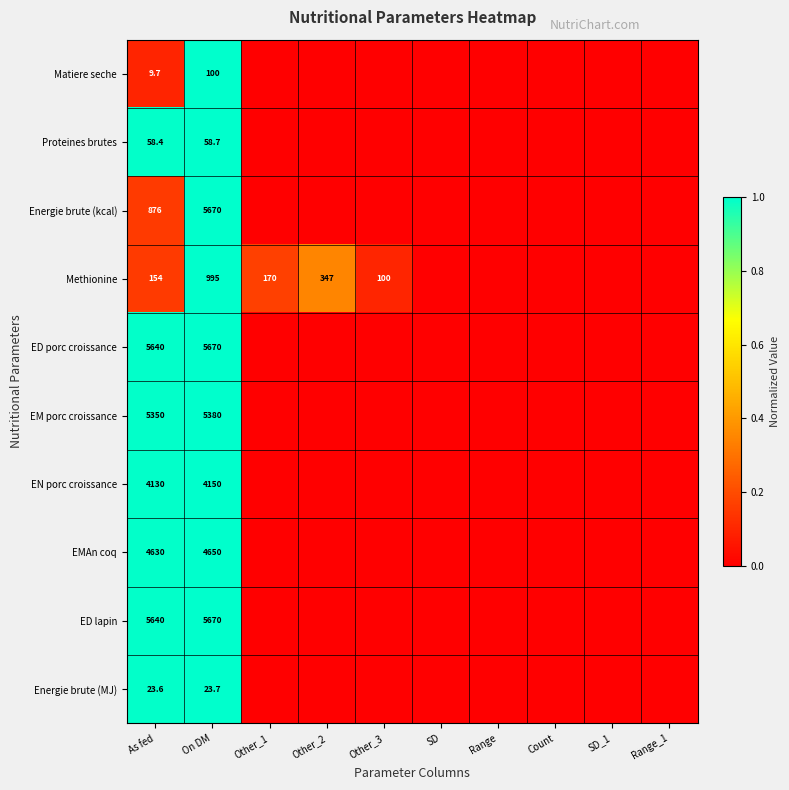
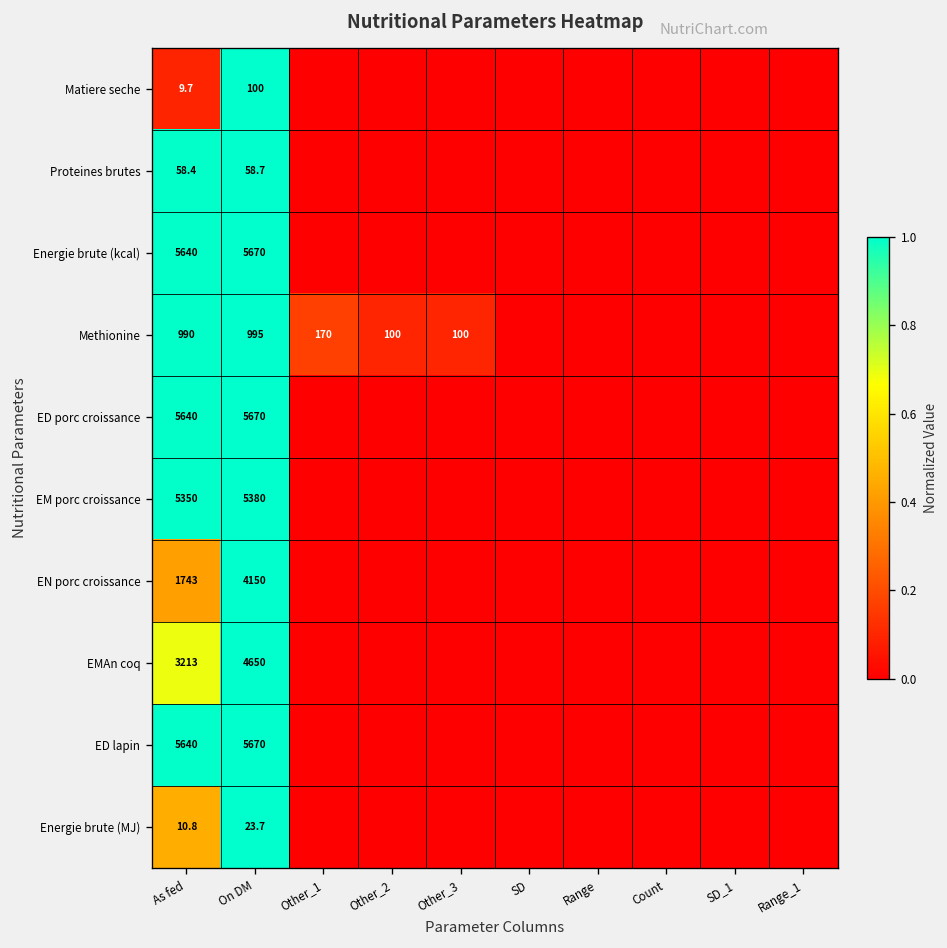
Energie brute (kcal), As fed: 876 -> 5640
Methionine, As fed: 154 -> 990
Methionine, Other_2: 347 -> 100
EN porc croissance, As fed: 4130 -> 1743
EMAn coq, As fed: 4630 -> 3213
Energie brute (MJ), As fed: 23.6 -> 10.8
